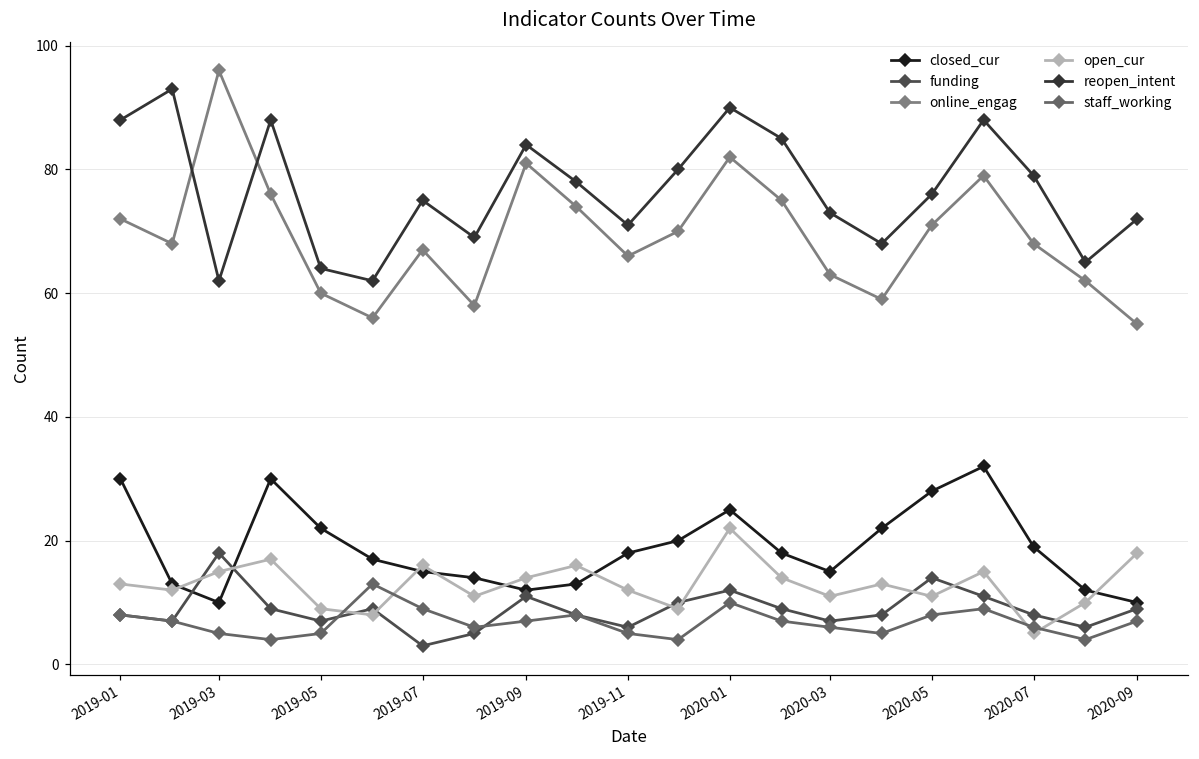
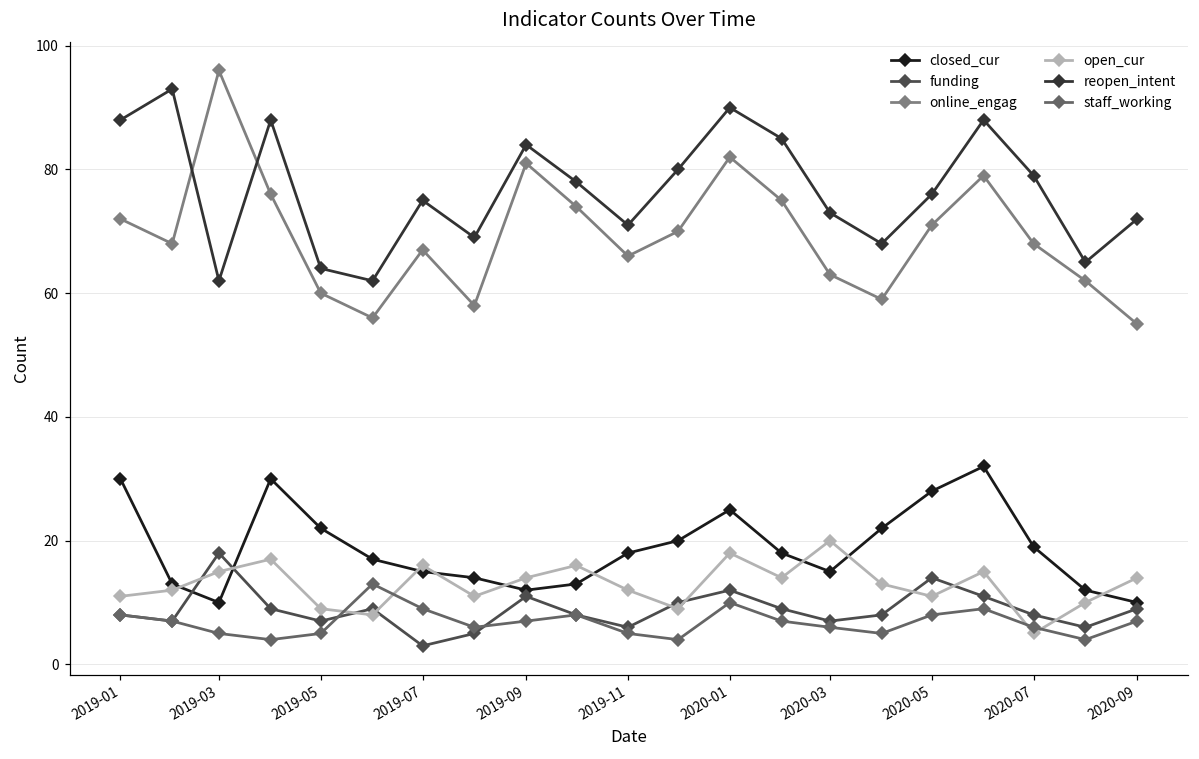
open_cur, 2019-01: 13 -> 11
open_cur, 2020-01: 22 -> 18
open_cur, 2020-03: 11 -> 20
open_cur, 2020-09: 18 -> 14
